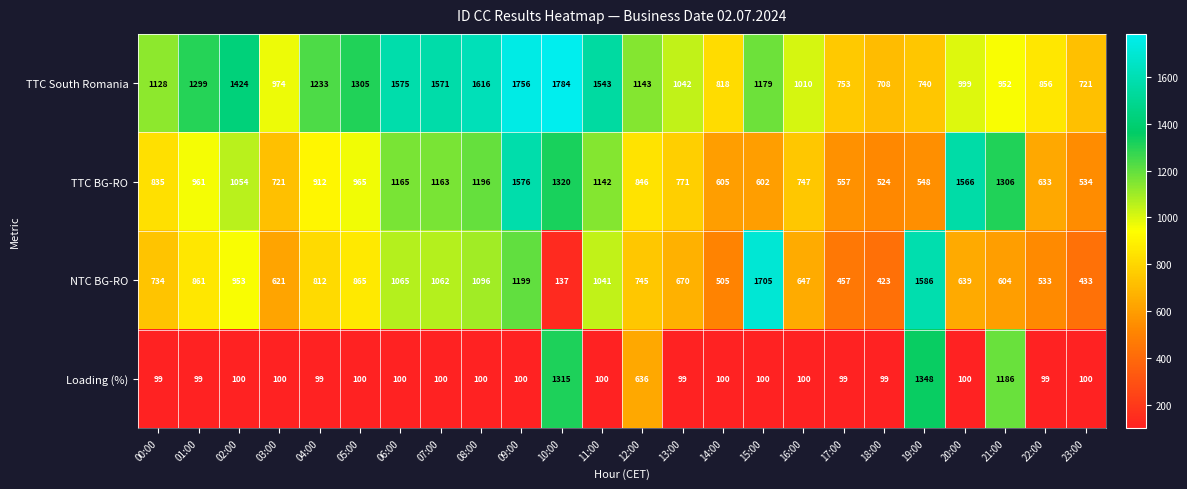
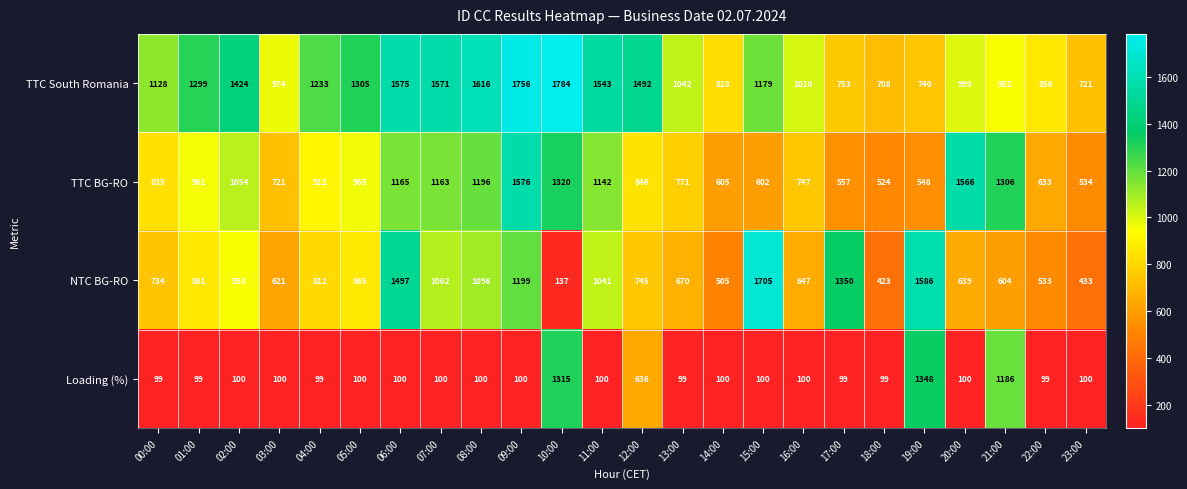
TTC South Romania, 12:00: 1143 -> 1492
NTC BG-RO, 06:00: 1065 -> 1497
NTC BG-RO, 17:00: 457 -> 1350
